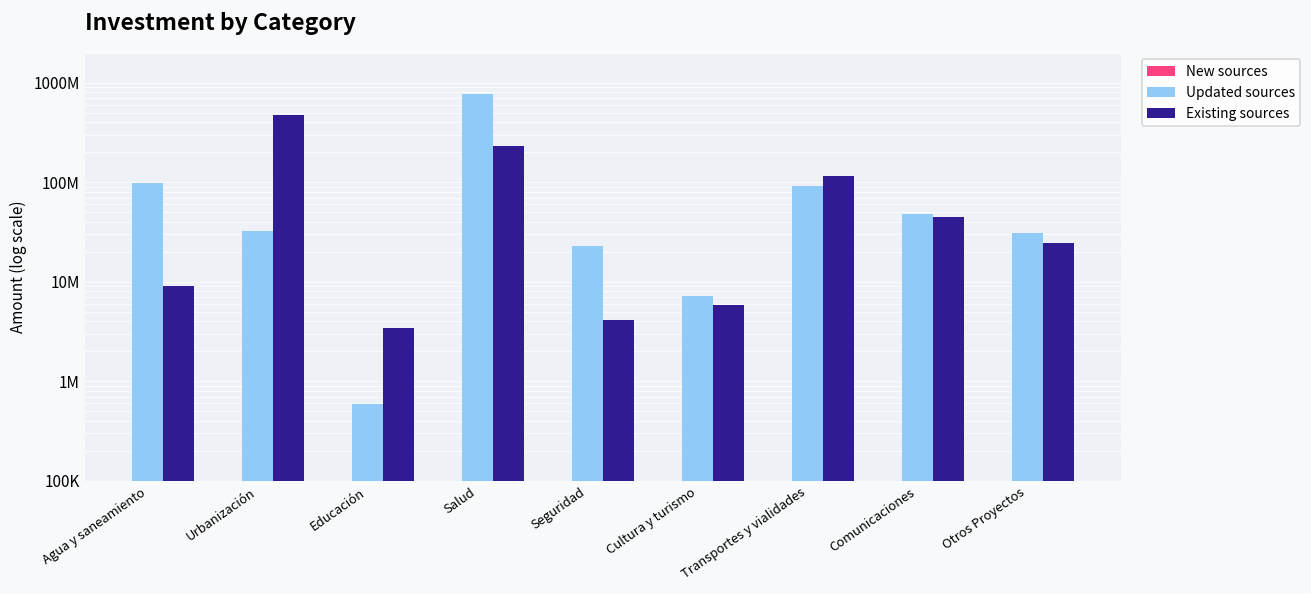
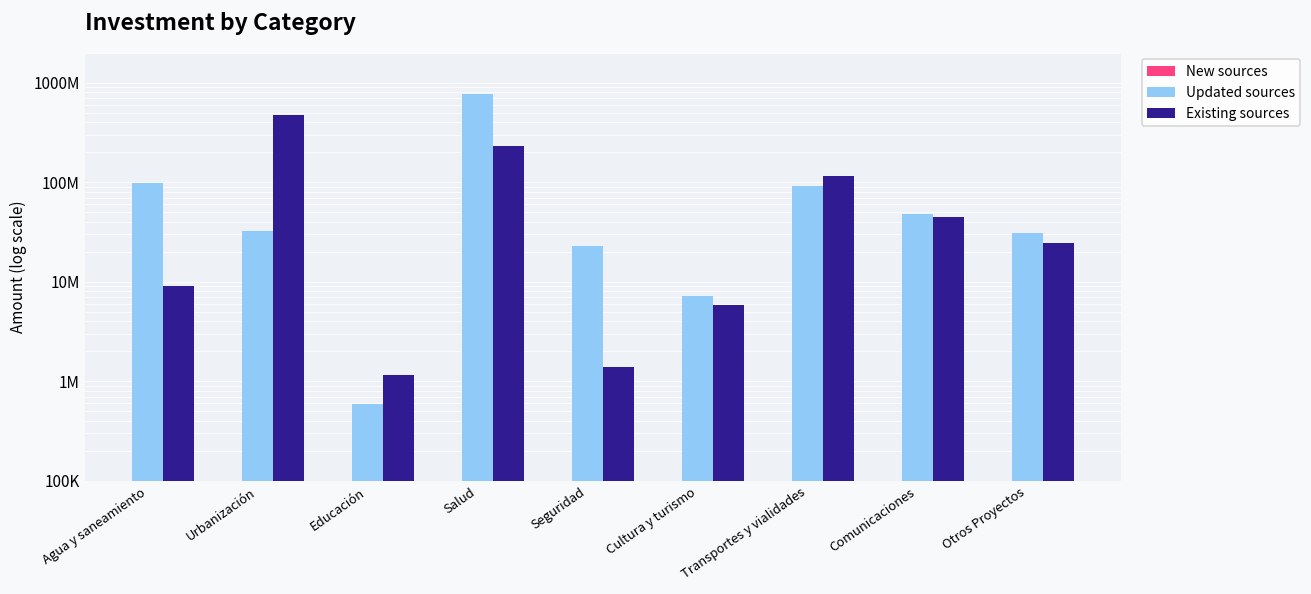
Existing sources, Educación: 3400000 -> 1100000
Existing sources, Seguridad: 4000000 -> 1400000
